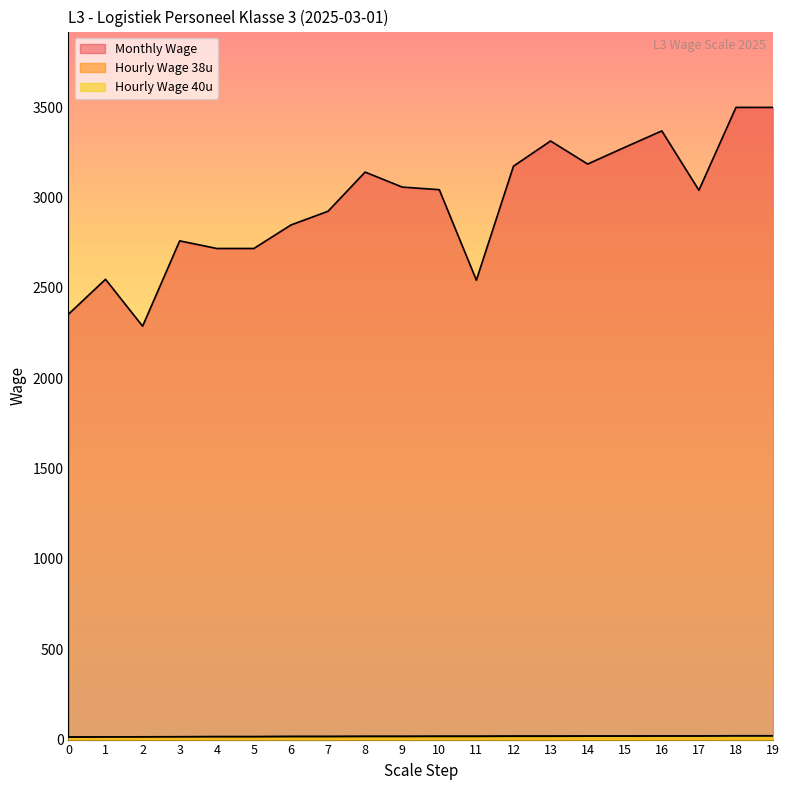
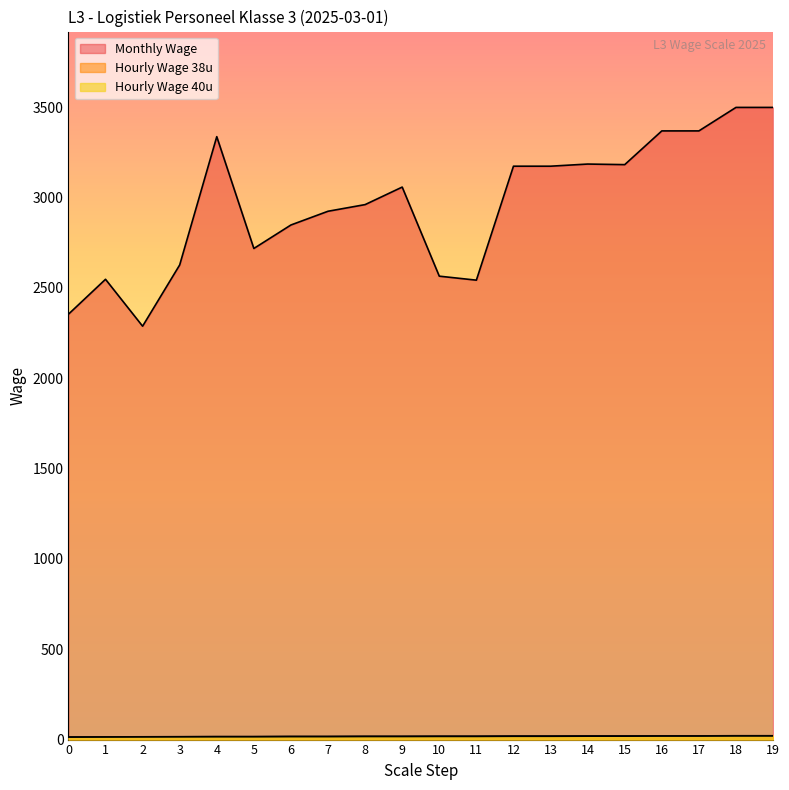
Monthly Wage, 3: 2760 -> 2630
Monthly Wage, 4: 2720 -> 3340
Monthly Wage, 8: 3140 -> 2960
Monthly Wage, 10: 3040 -> 2570
Monthly Wage, 13: 3310 -> 3170
Monthly Wage, 15: 3280 -> 3180
Monthly Wage, 17: 3040 -> 3370
